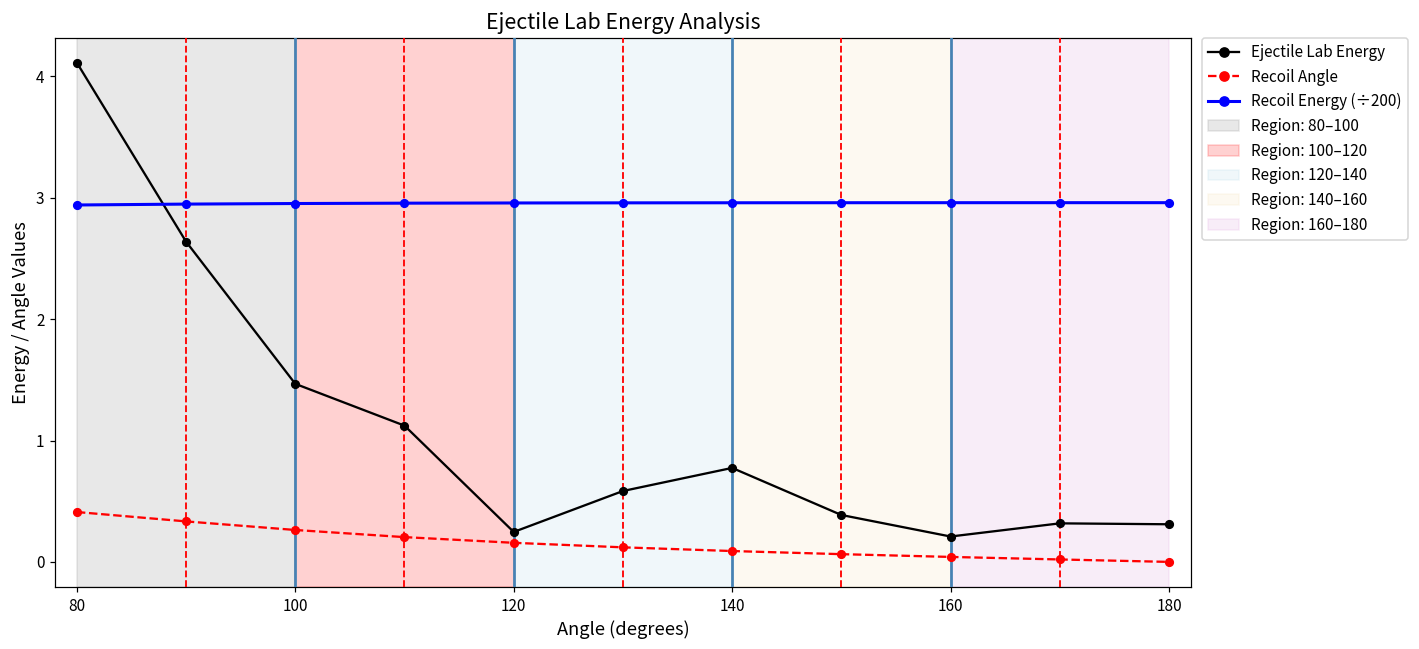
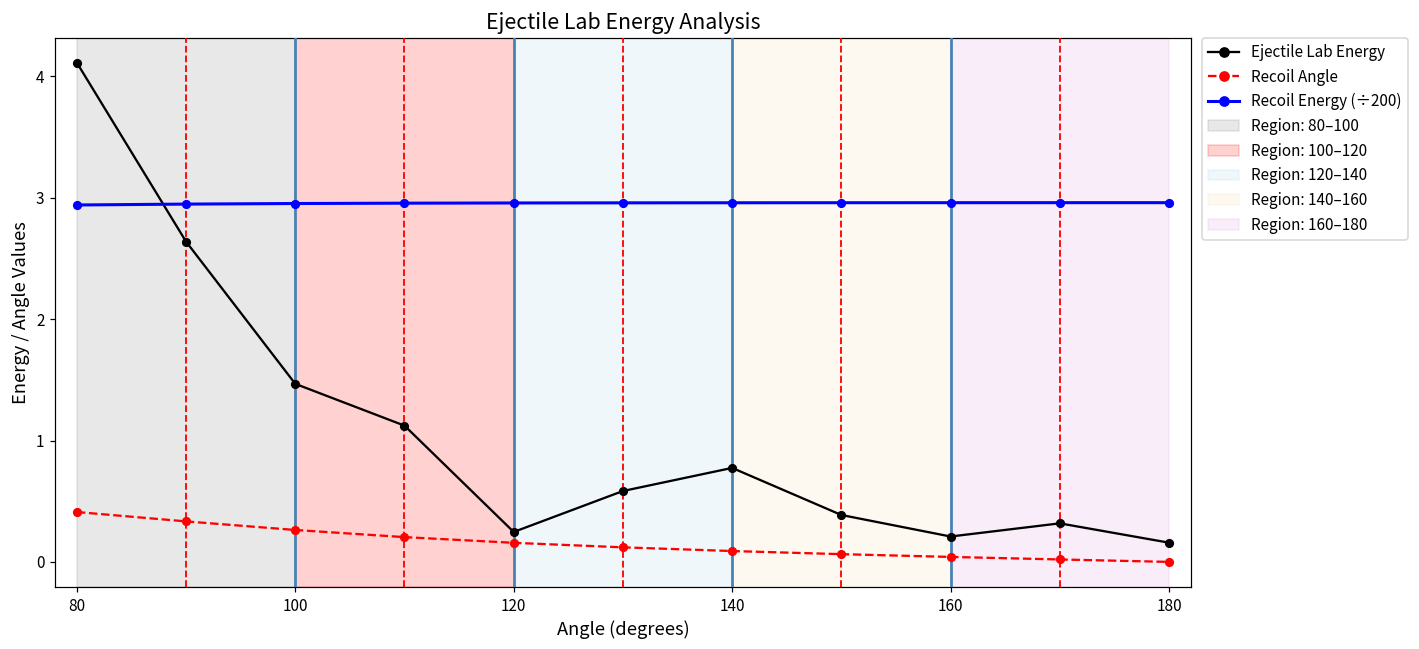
Ejectile Lab Energy, 180: 0.31 -> 0.16
